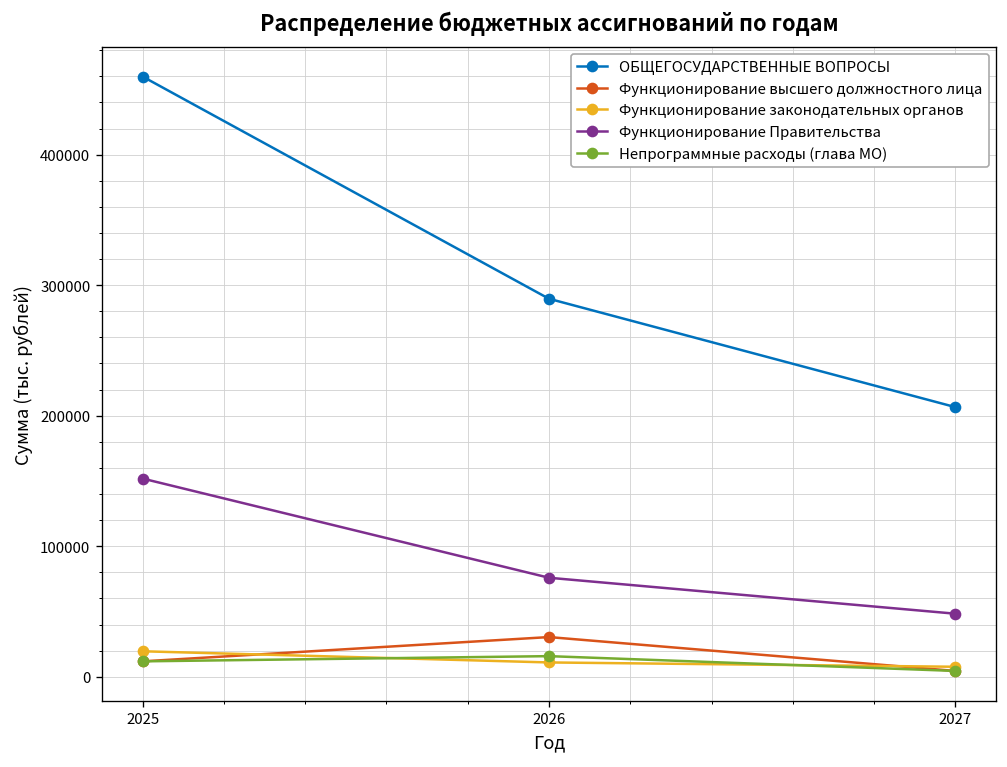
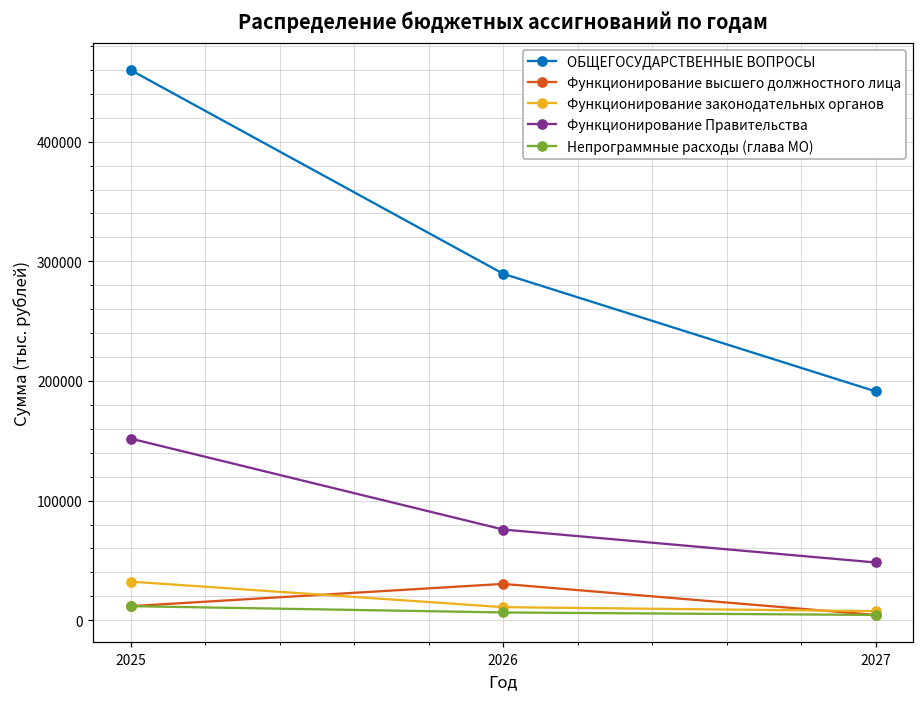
Функционирование законодательных органов, 2025: 20000 -> 32000
Непрограммные расходы (глава МО), 2026: 16000 -> 7000
ОБЩЕГОСУДАРСТВЕННЫЕ ВОПРОСЫ, 2027: 207000 -> 191000
